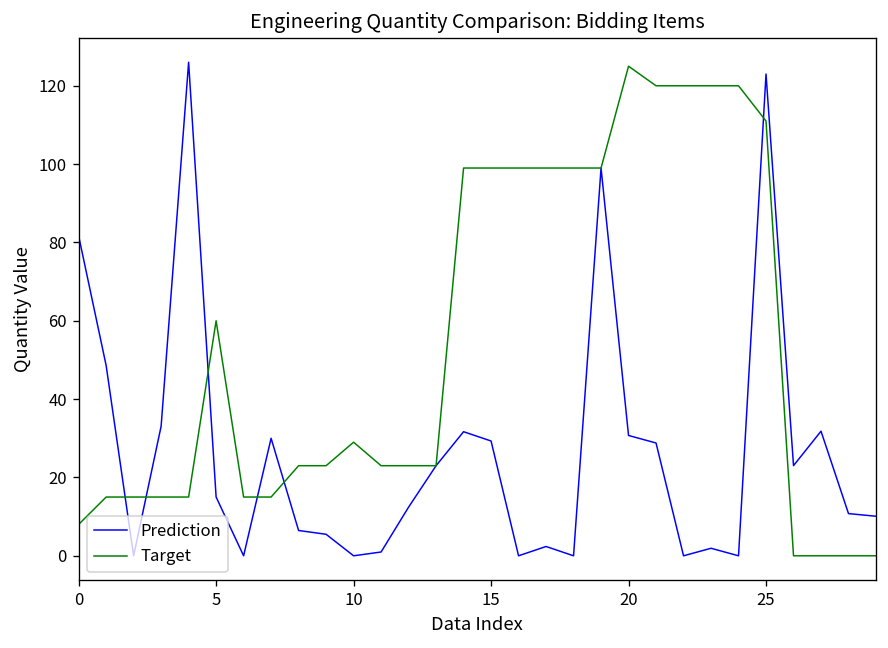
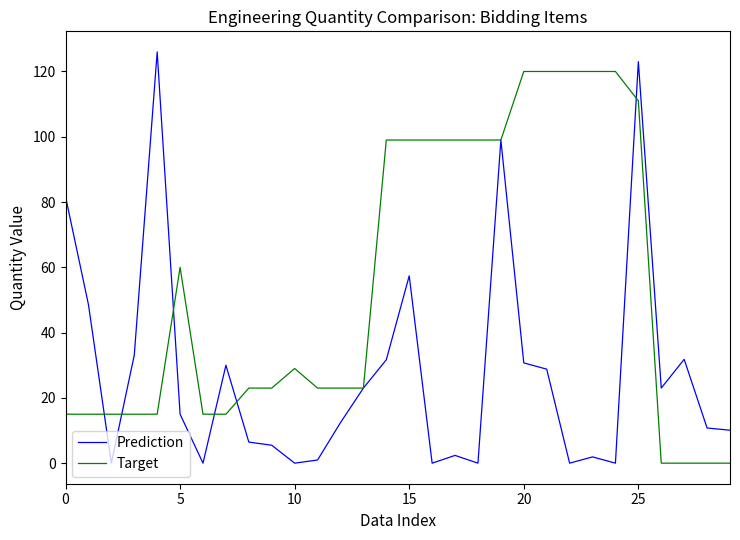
Target, 0: 8 -> 15
Prediction, 15: 29 -> 57
Target, 20: 125 -> 120
